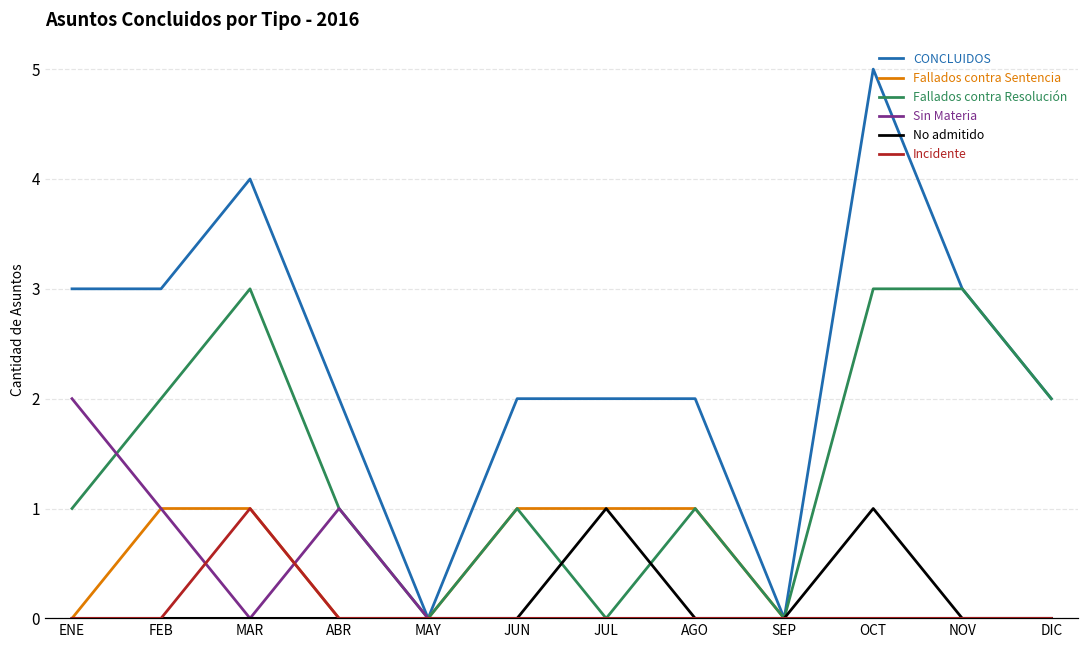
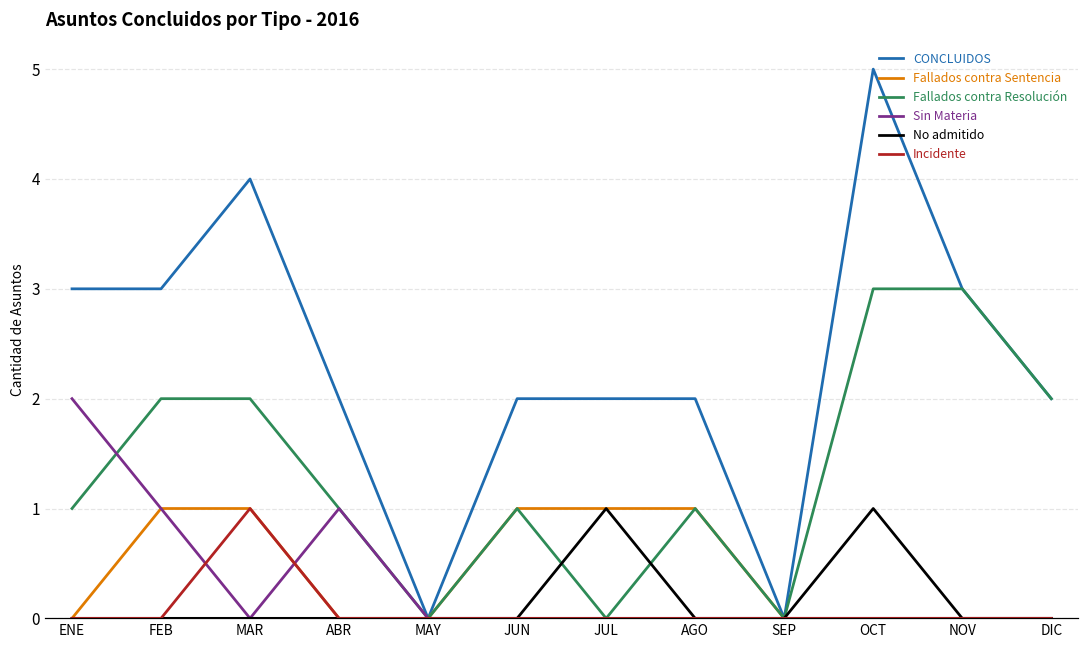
Fallados contra Resolución, MAR: 3 -> 2
